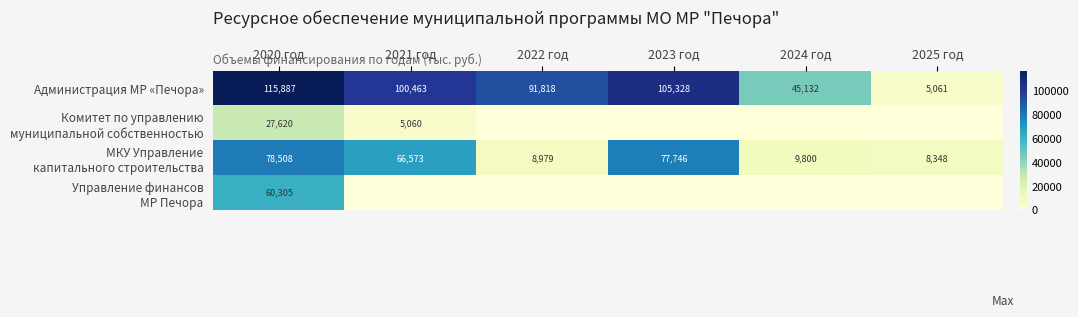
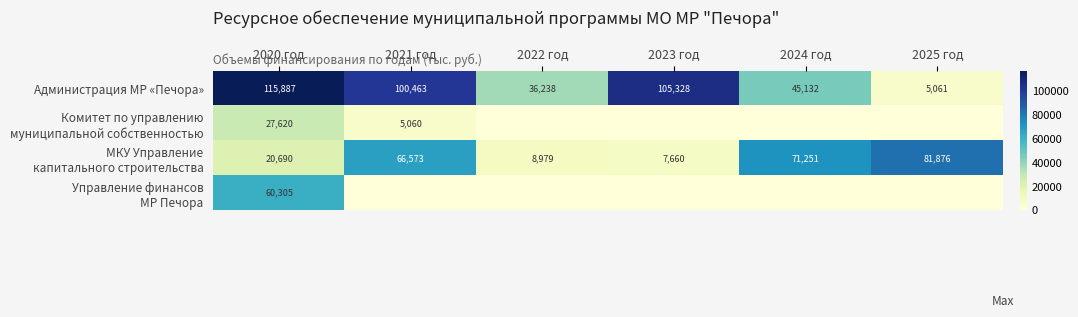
Администрация МР «Печора», 2022 год: 91,818 -> 36,238
МКУ Управление капитального строительства, 2020 год: 78,508 -> 20,690
МКУ Управление капитального строительства, 2023 год: 77,746 -> 7,660
МКУ Управление капитального строительства, 2024 год: 9,800 -> 71,251
МКУ Управление капитального строительства, 2025 год: 8,348 -> 81,876
